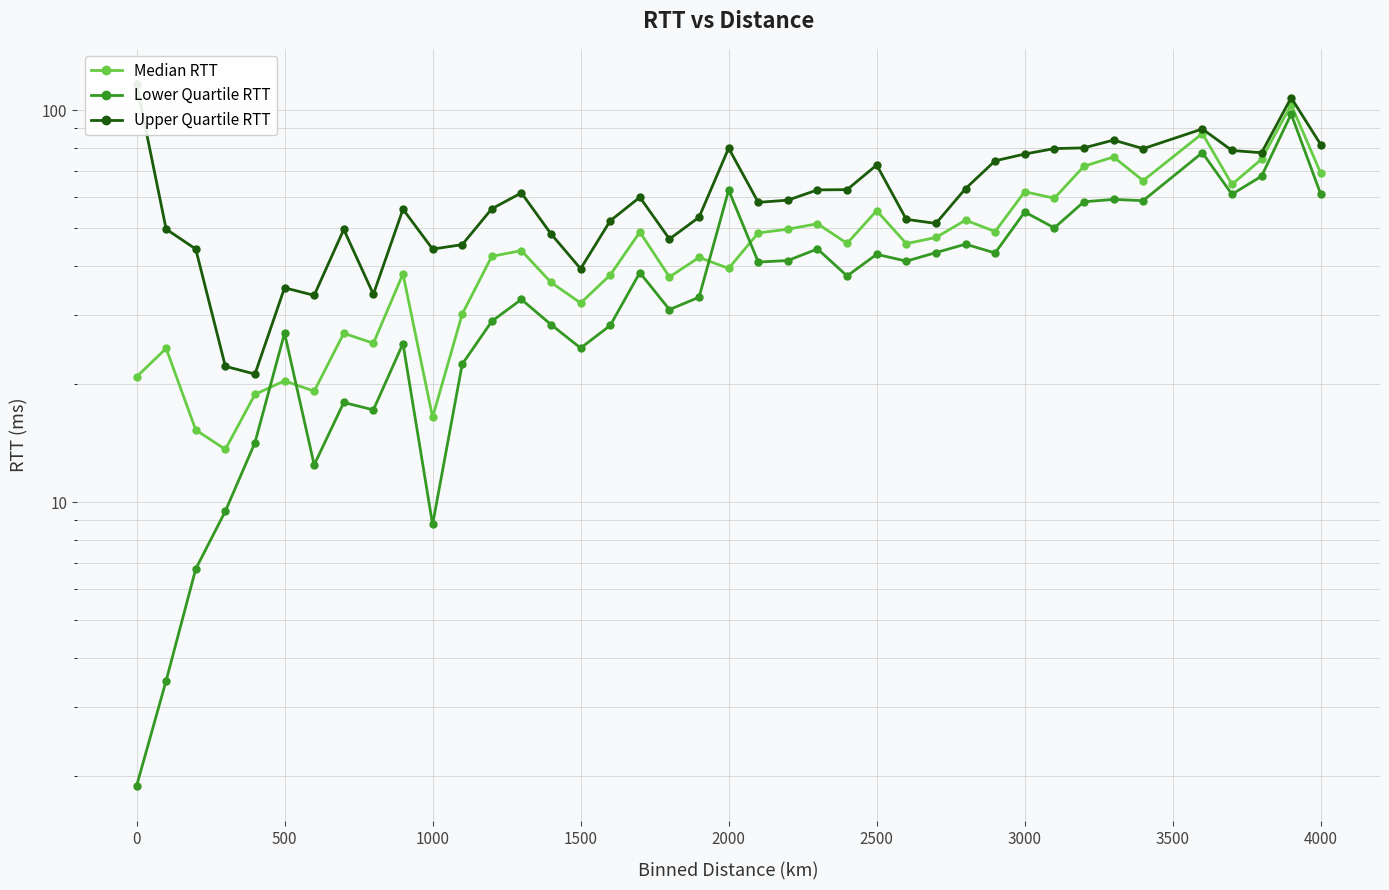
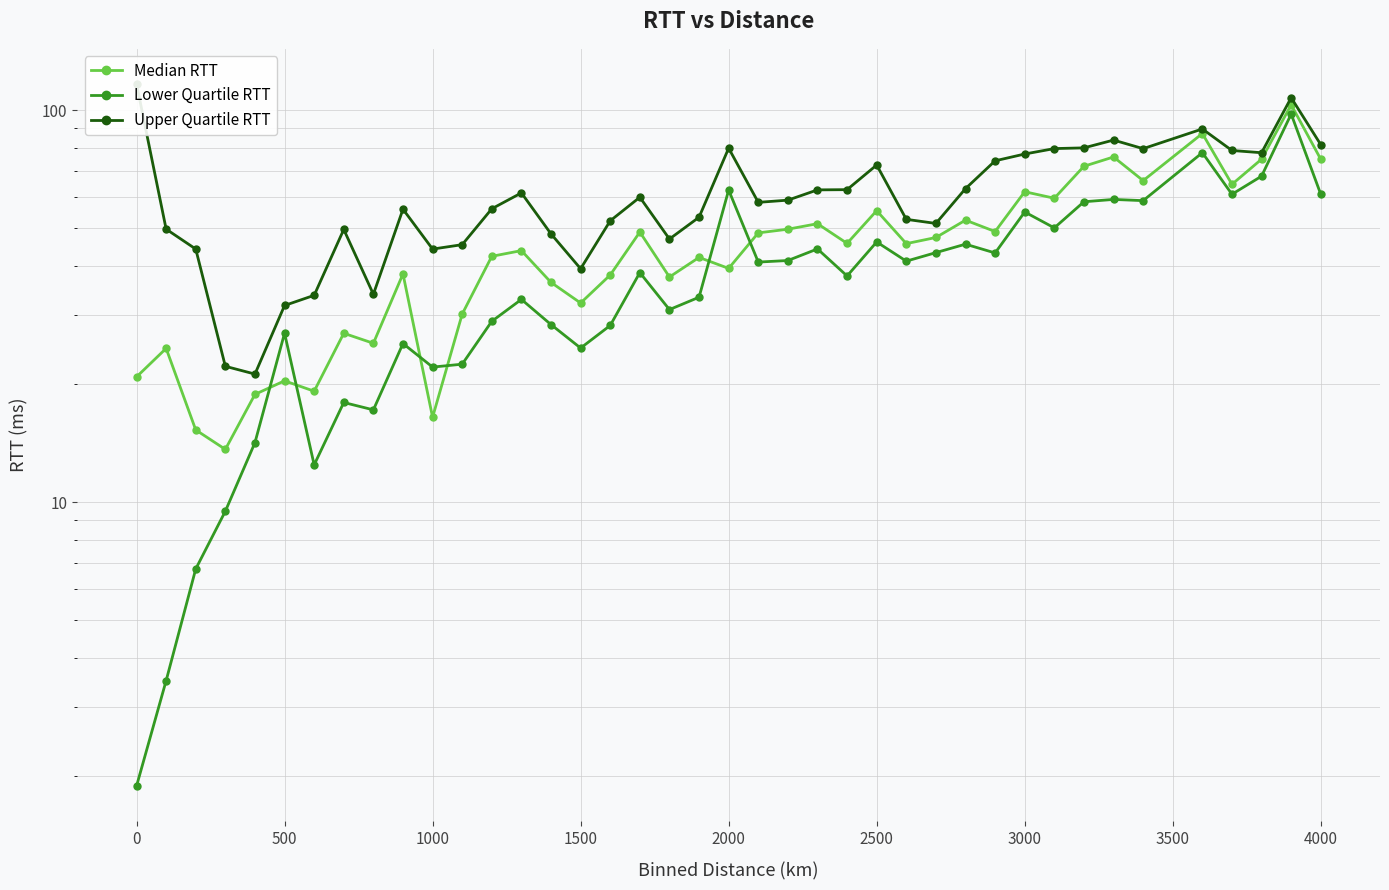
Upper Quartile RTT, 500: 35 -> 32
Lower Quartile RTT, 1000: 8.8 -> 22
Lower Quartile RTT, 2500: 43 -> 46
Median RTT, 4000: 69 -> 75
